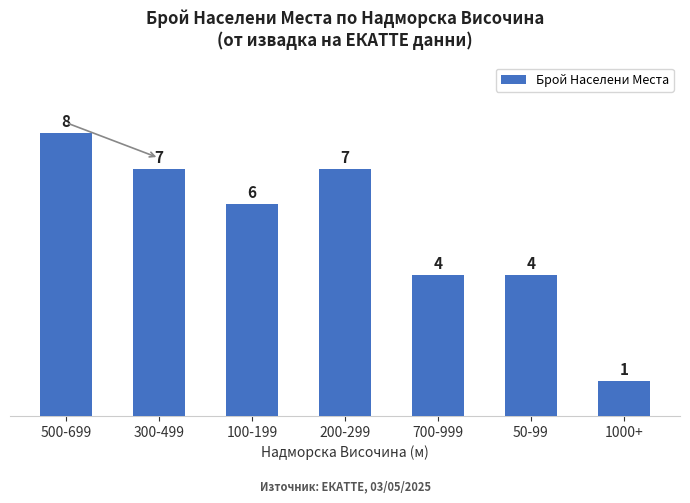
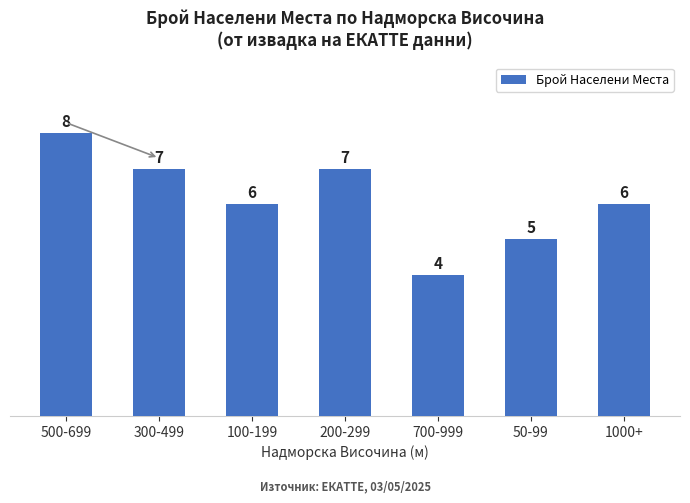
50-99: 4 -> 5
1000+: 1 -> 6
